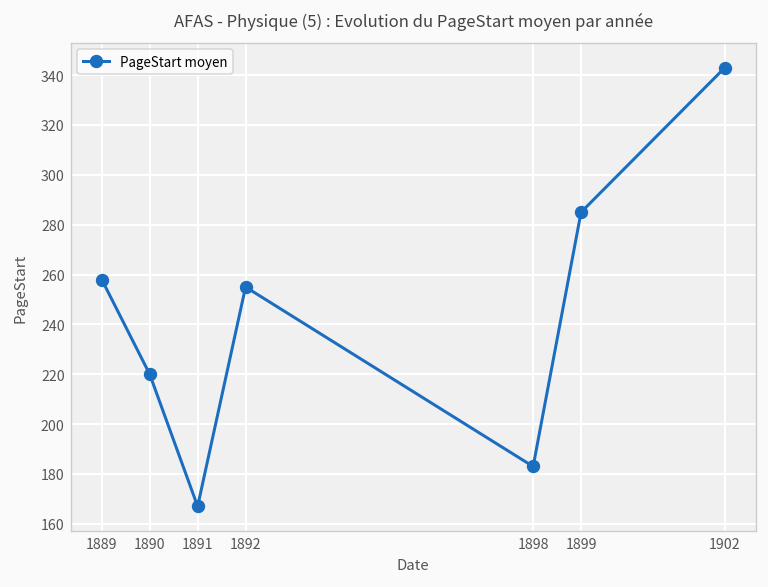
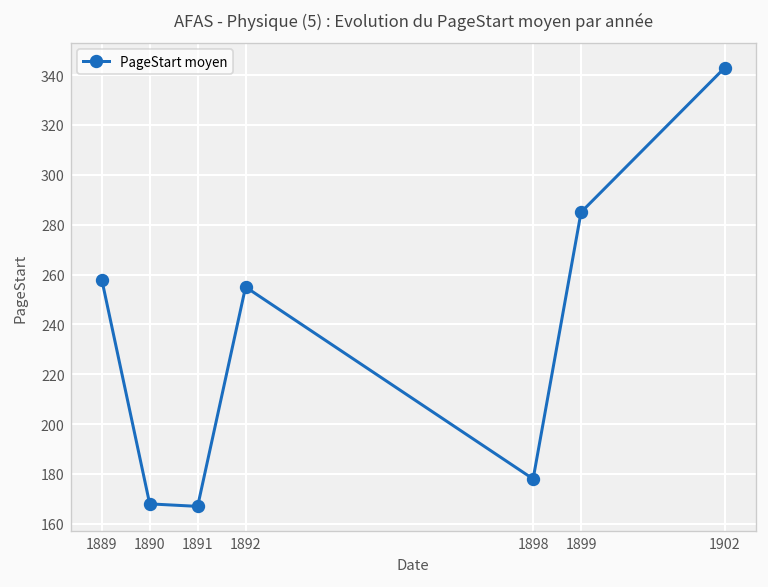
1890: 220 -> 168
1898: 183 -> 178
